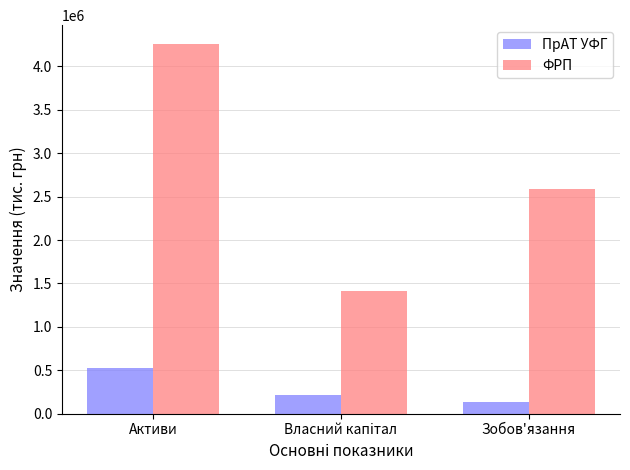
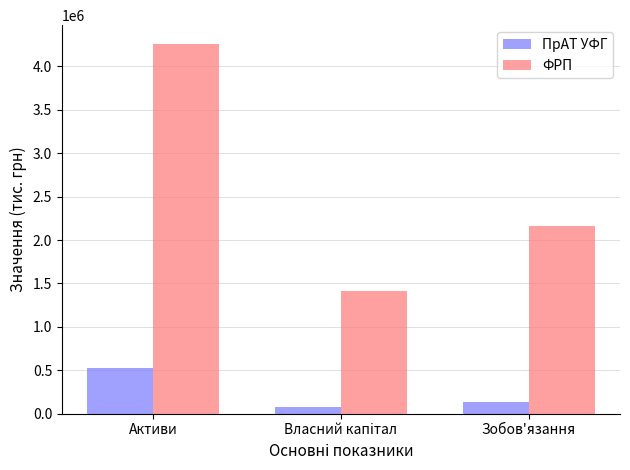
ПрАТ УФГ, Власний капітал: 200000 -> 100000
ФРП, Зобов'язання: 2600000 -> 2200000
